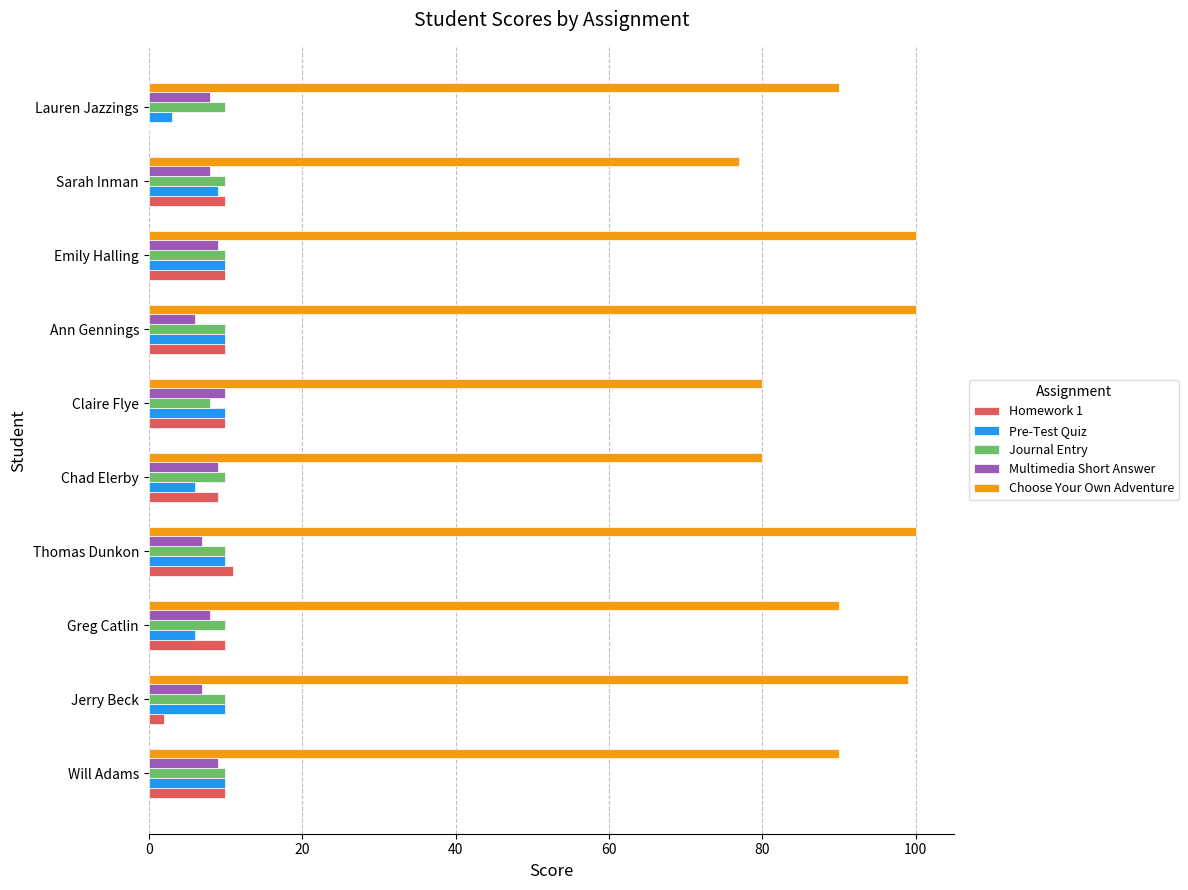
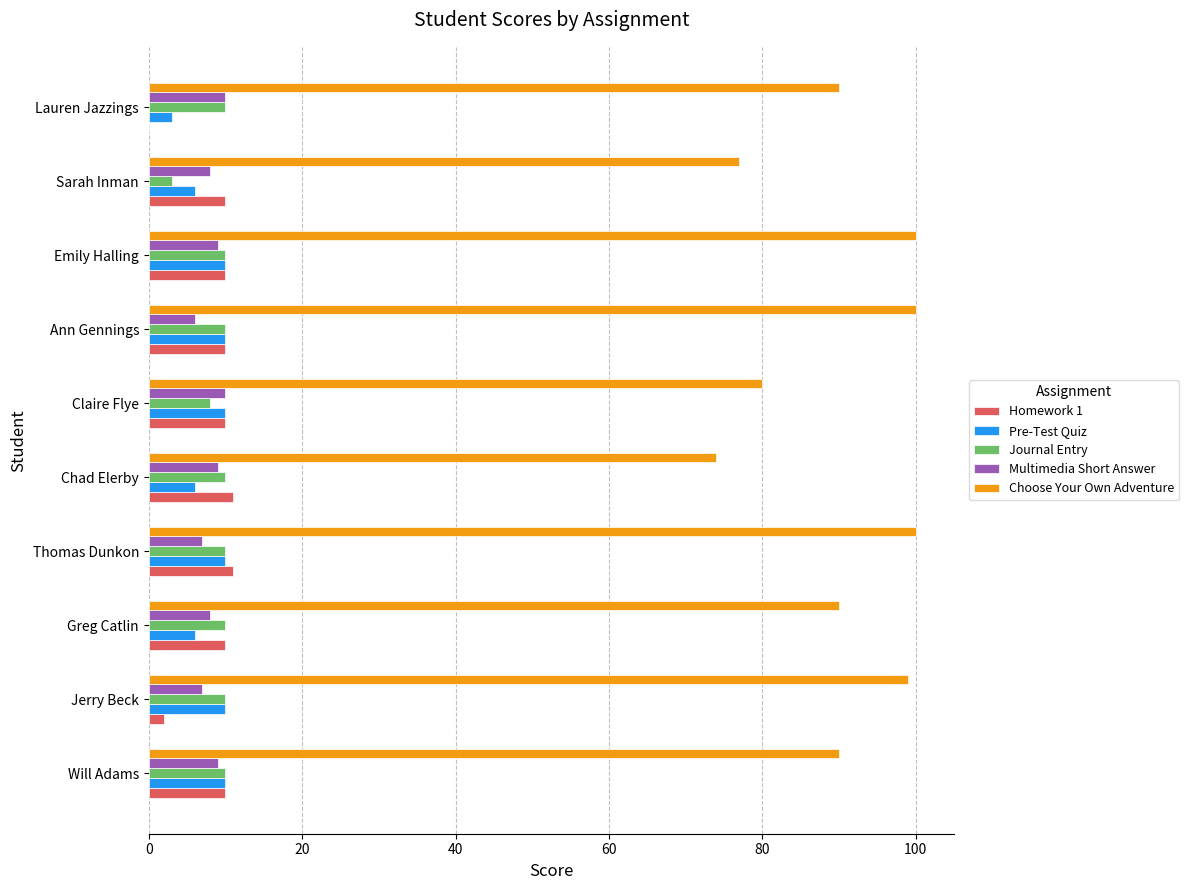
Multimedia Short Answer, Lauren Jazzings: 8 -> 10
Journal Entry, Sarah Inman: 10 -> 3
Pre-Test Quiz, Sarah Inman: 9 -> 6
Choose Your Own Adventure, Chad Elerby: 80 -> 74
Homework 1, Chad Elerby: 9 -> 11
